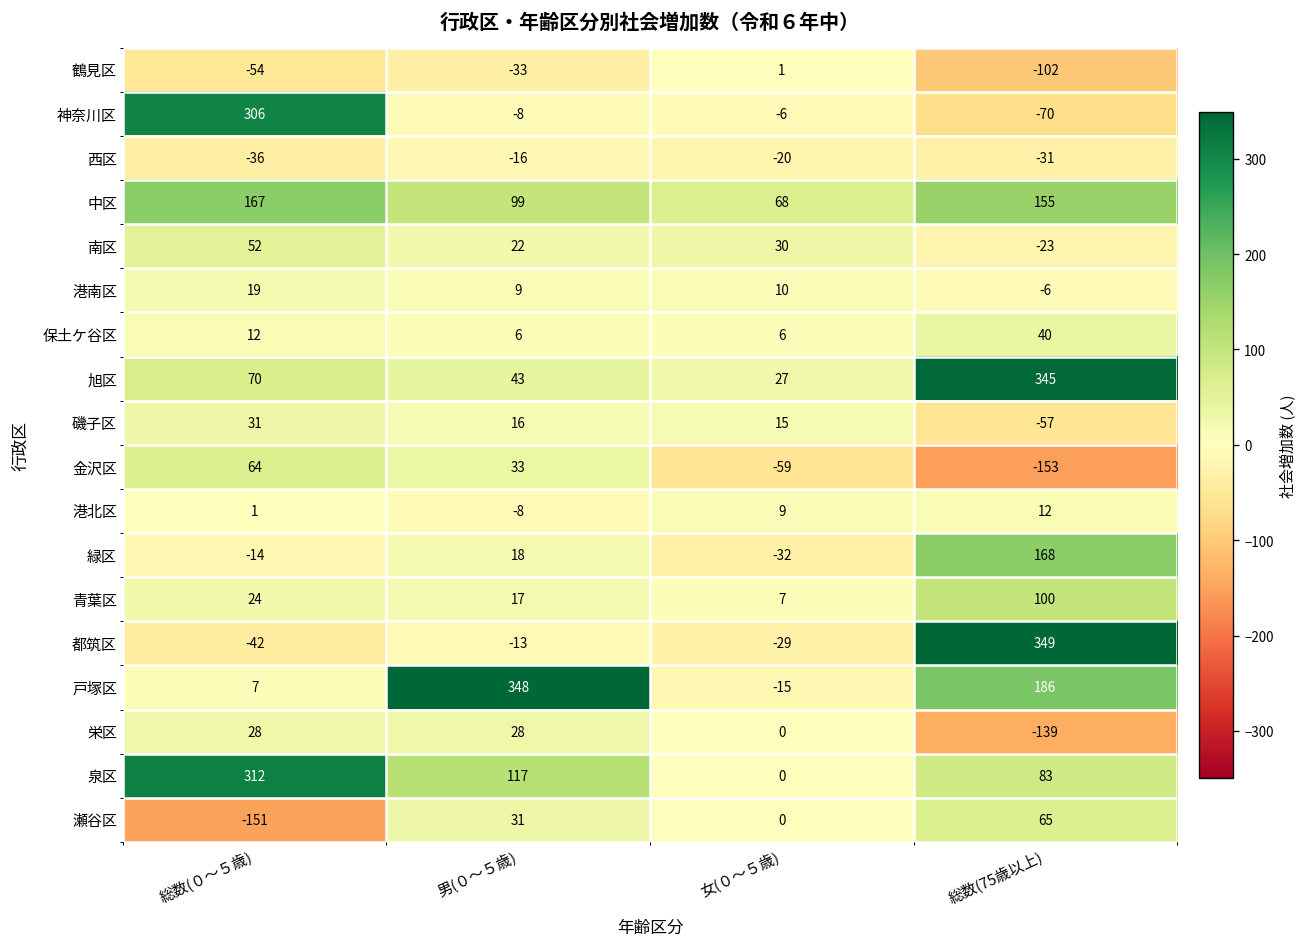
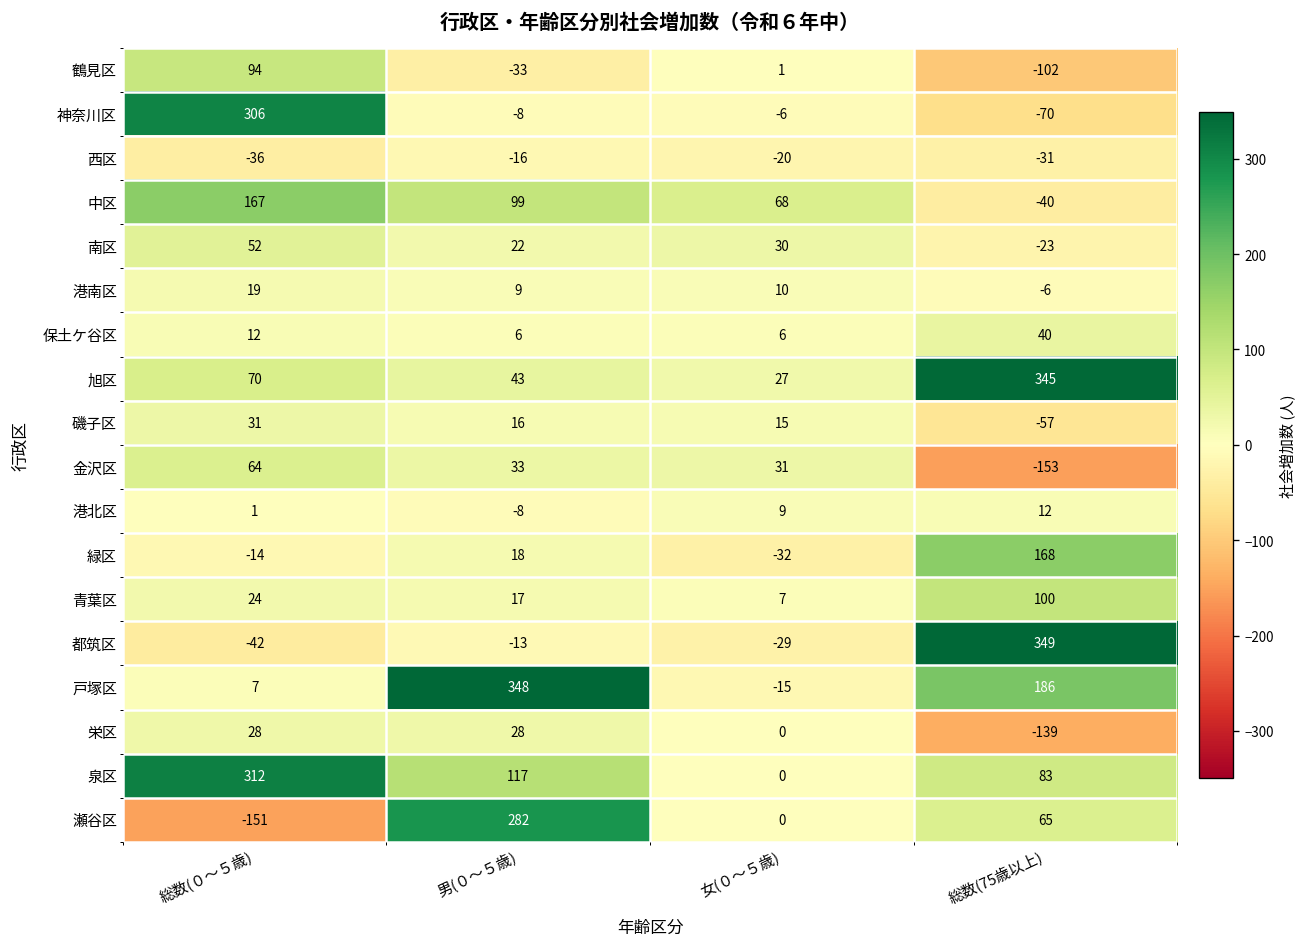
鶴見区, 総数(０～５歳): -54 -> 94
中区, 総数(75歳以上): 155 -> -40
金沢区, 女(０～５歳): -59 -> 31
瀬谷区, 男(０～５歳): 31 -> 282
